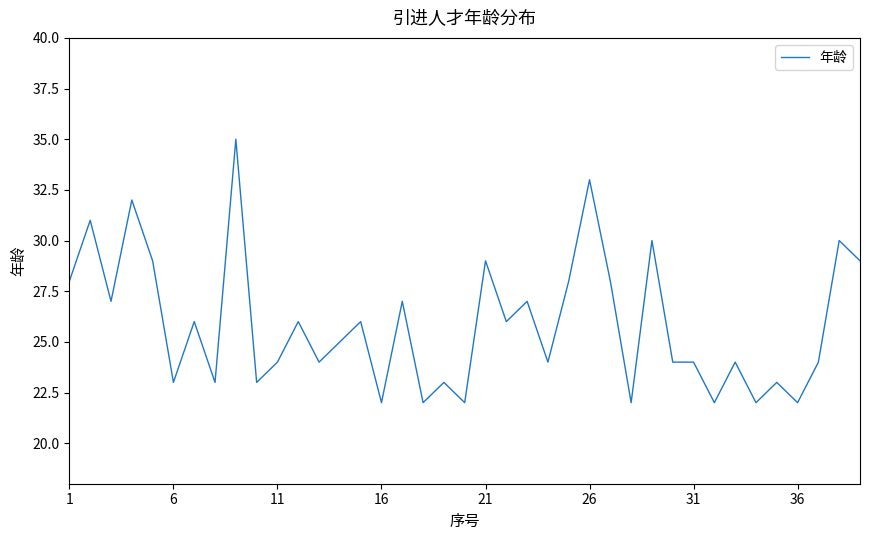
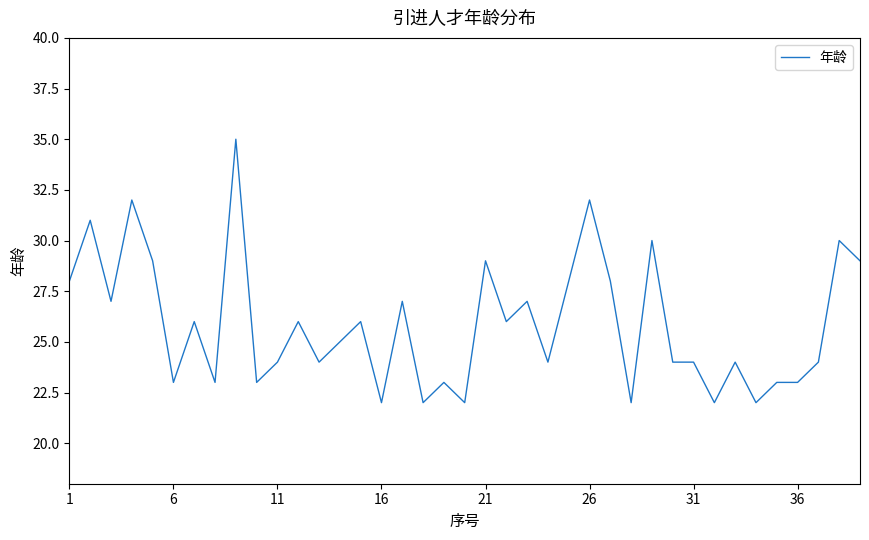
26: 33 -> 32
36: 22 -> 23
